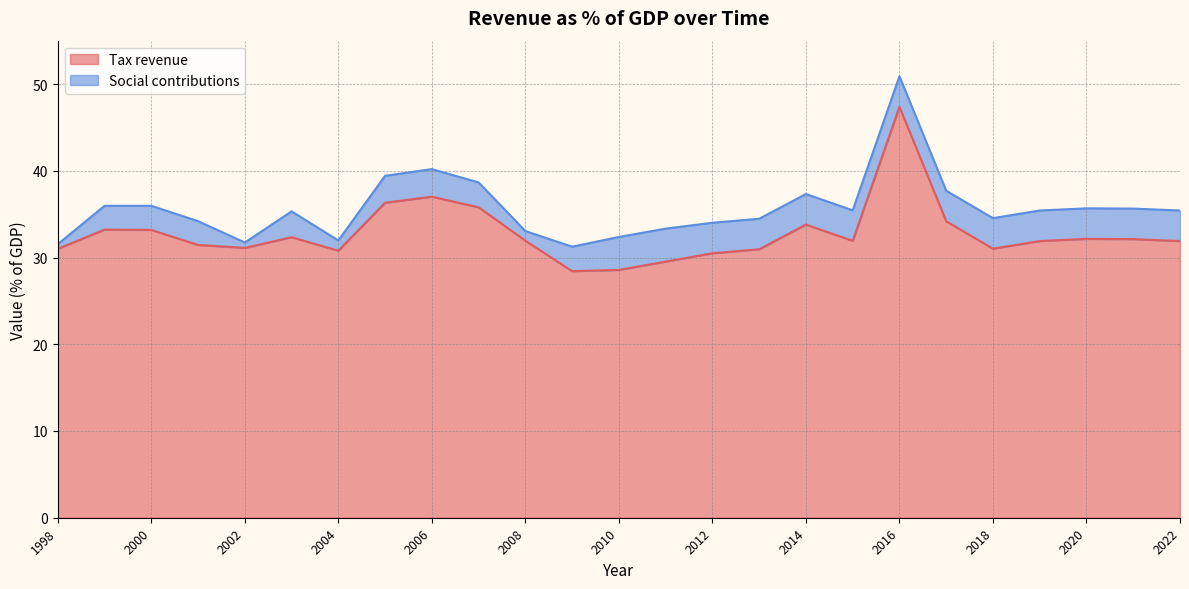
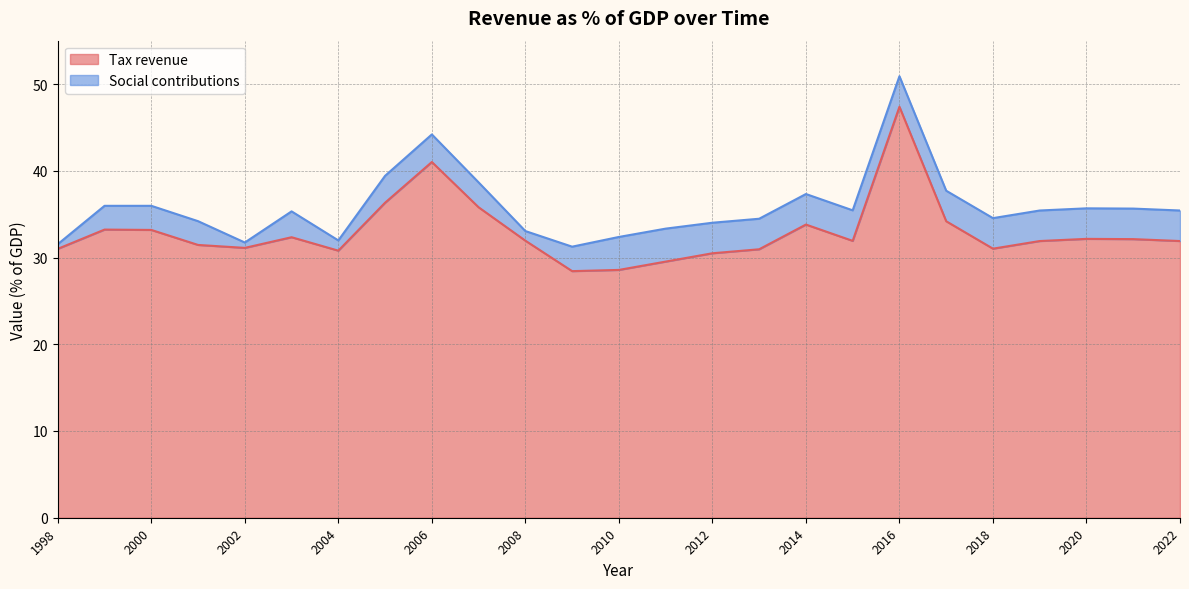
Tax revenue, 2006: 37 -> 41
